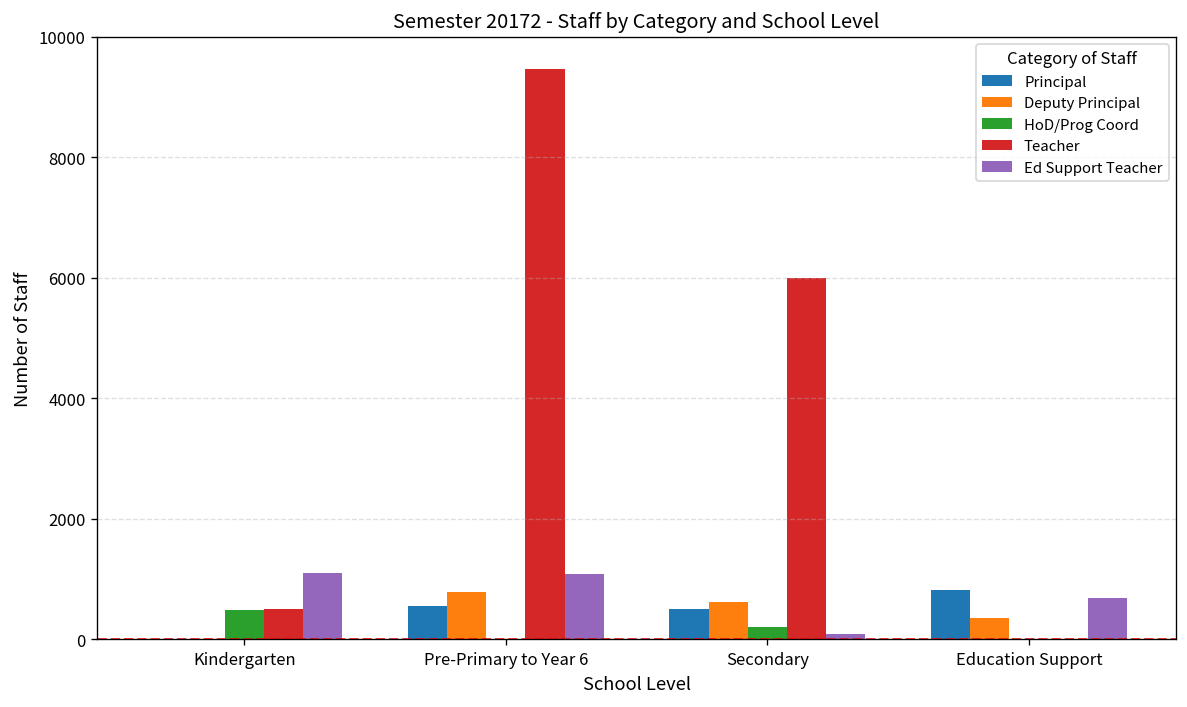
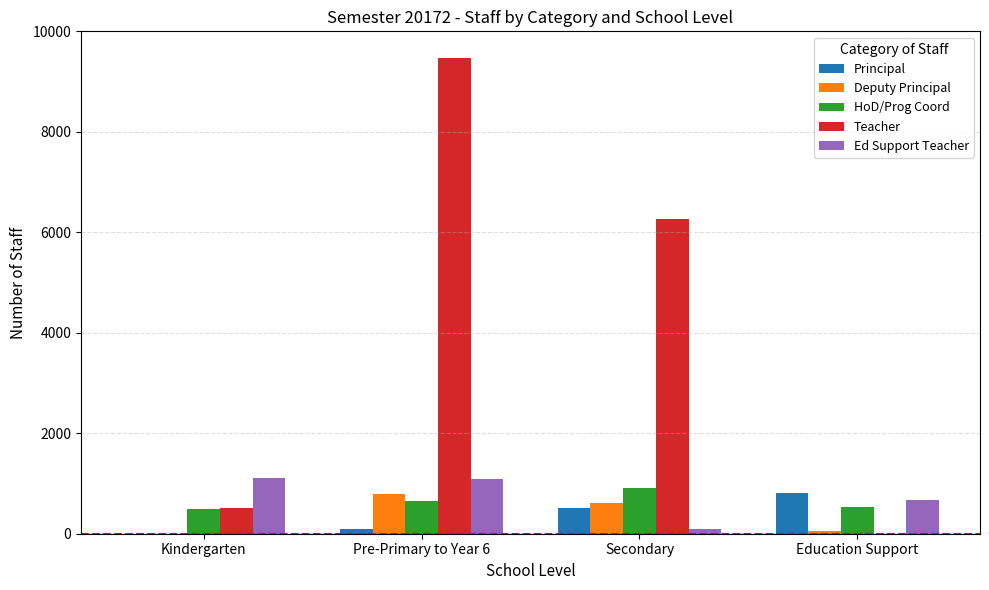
Principal, Pre-Primary to Year 6: 600 -> 100
HoD/Prog Coord, Pre-Primary to Year 6: 0 -> 600
HoD/Prog Coord, Secondary: 200 -> 900
Teacher, Secondary: 6000 -> 6300
Deputy Principal, Education Support: 300 -> 100
HoD/Prog Coord, Education Support: 0 -> 500
